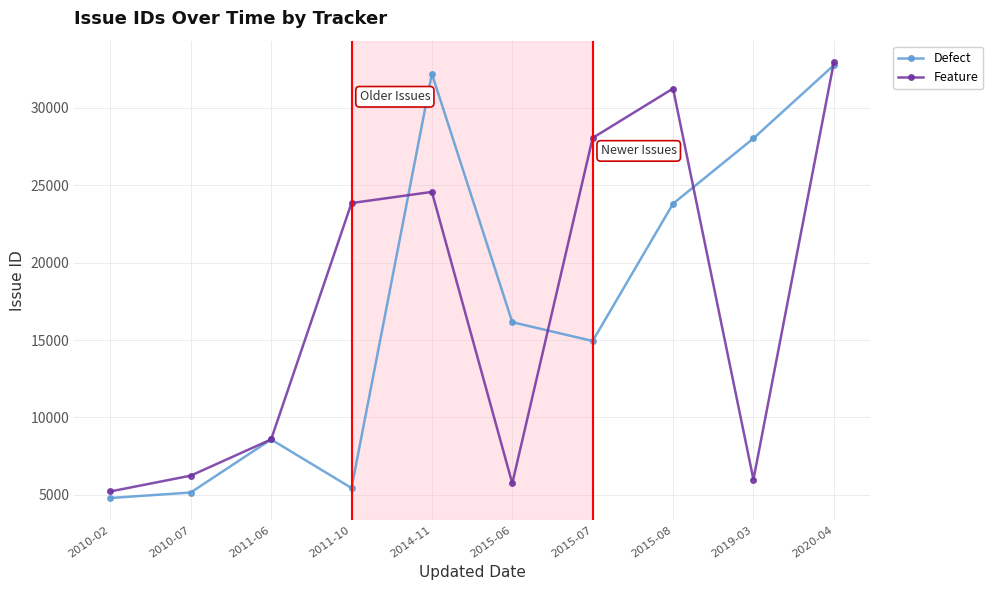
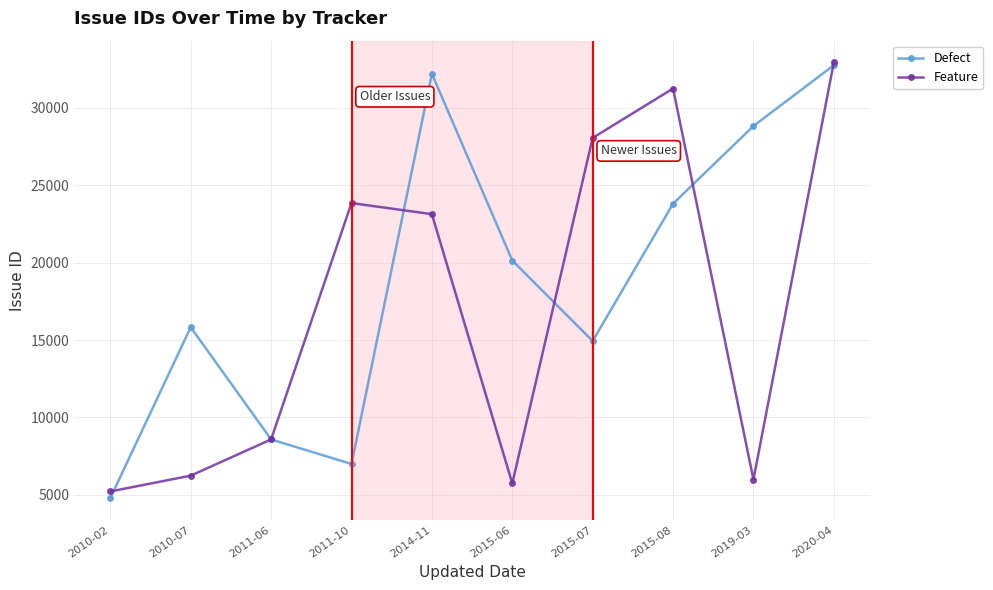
Defect, 2010-07: 5100 -> 15800
Defect, 2011-10: 5400 -> 7000
Feature, 2014-11: 24600 -> 23100
Defect, 2015-06: 16200 -> 20100
Defect, 2019-03: 28000 -> 28800
